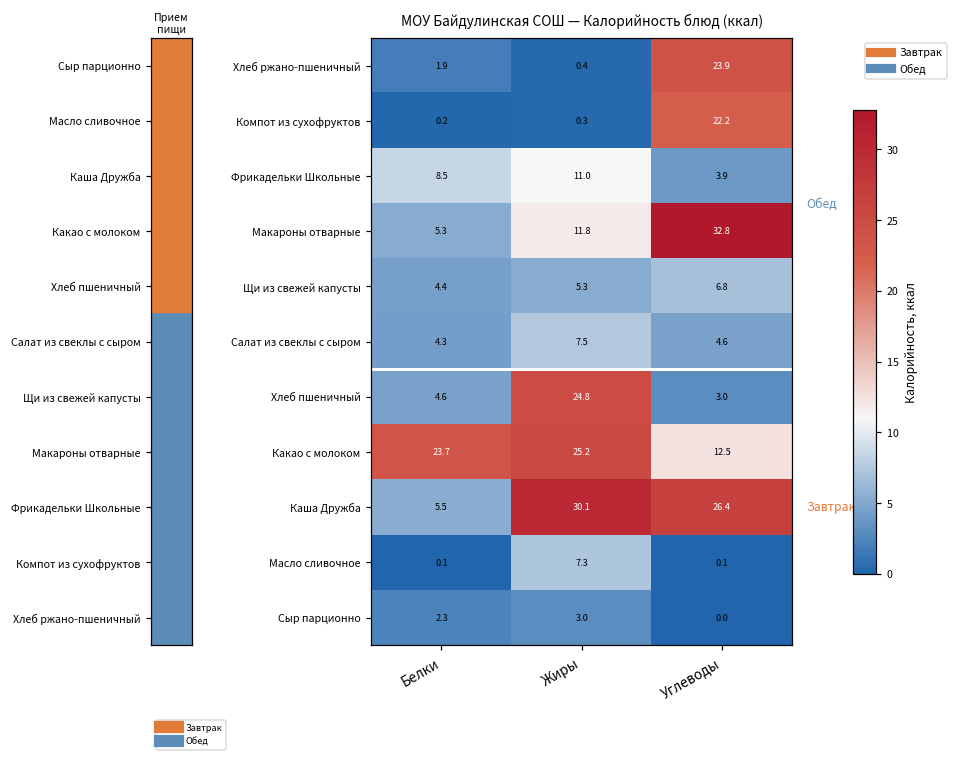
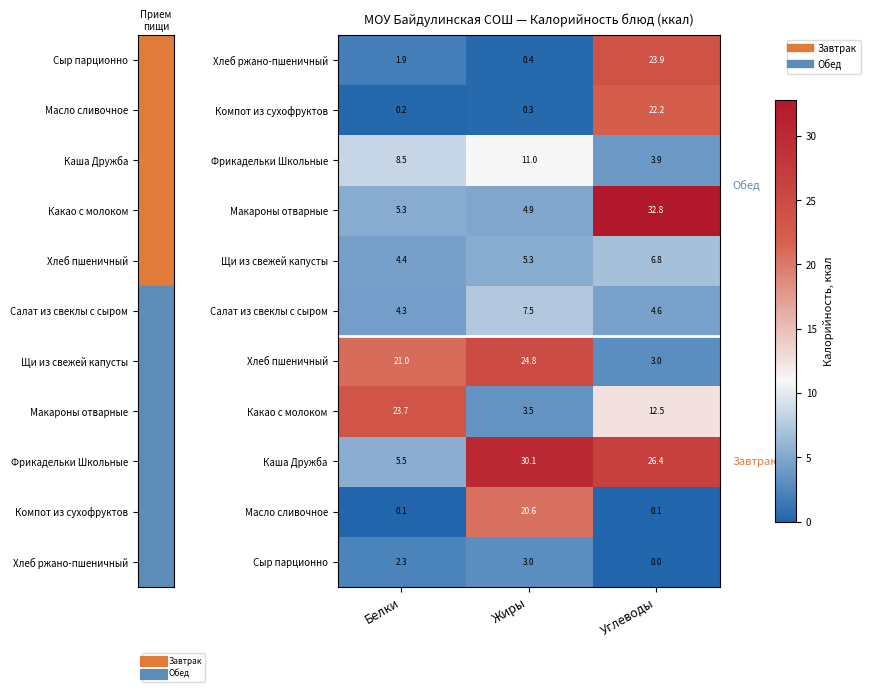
Макароны отварные, Жиры: 11.8 -> 4.9
Хлеб пшеничный, Белки: 4.6 -> 21.0
Какао с молоком, Жиры: 25.2 -> 3.5
Масло сливочное, Жиры: 7.3 -> 20.6
